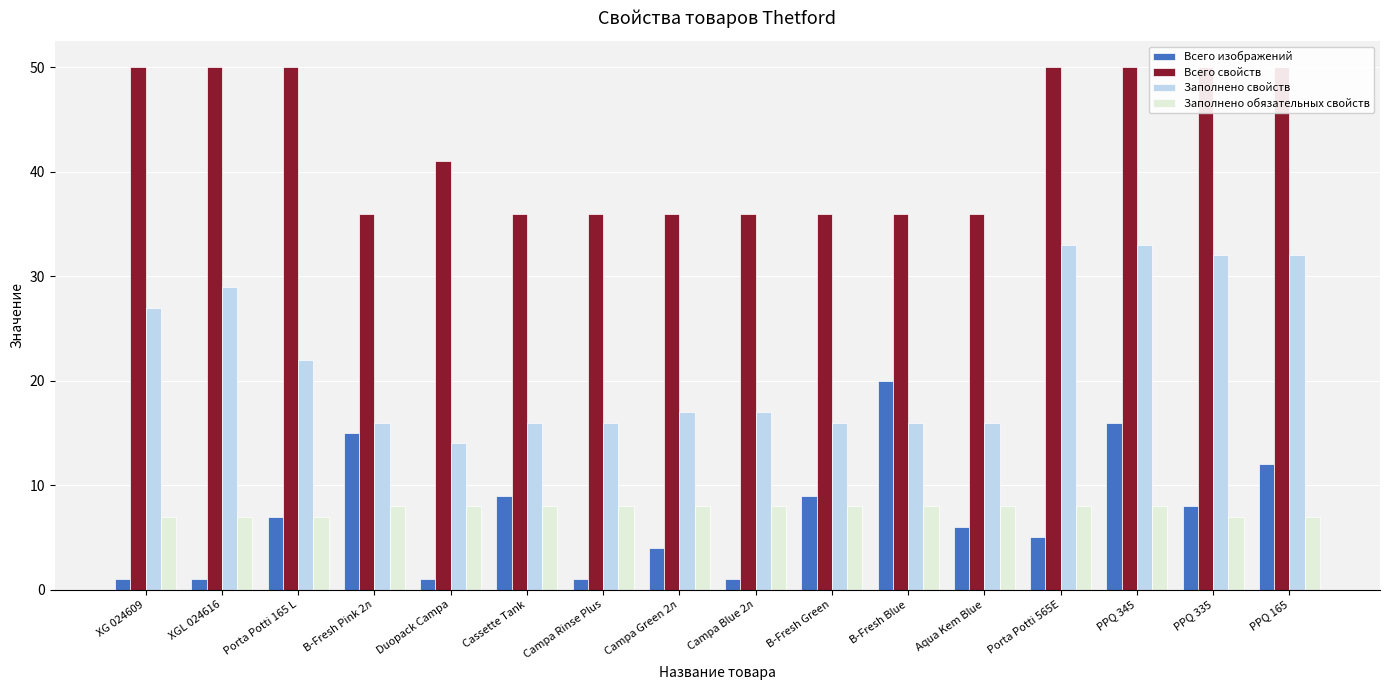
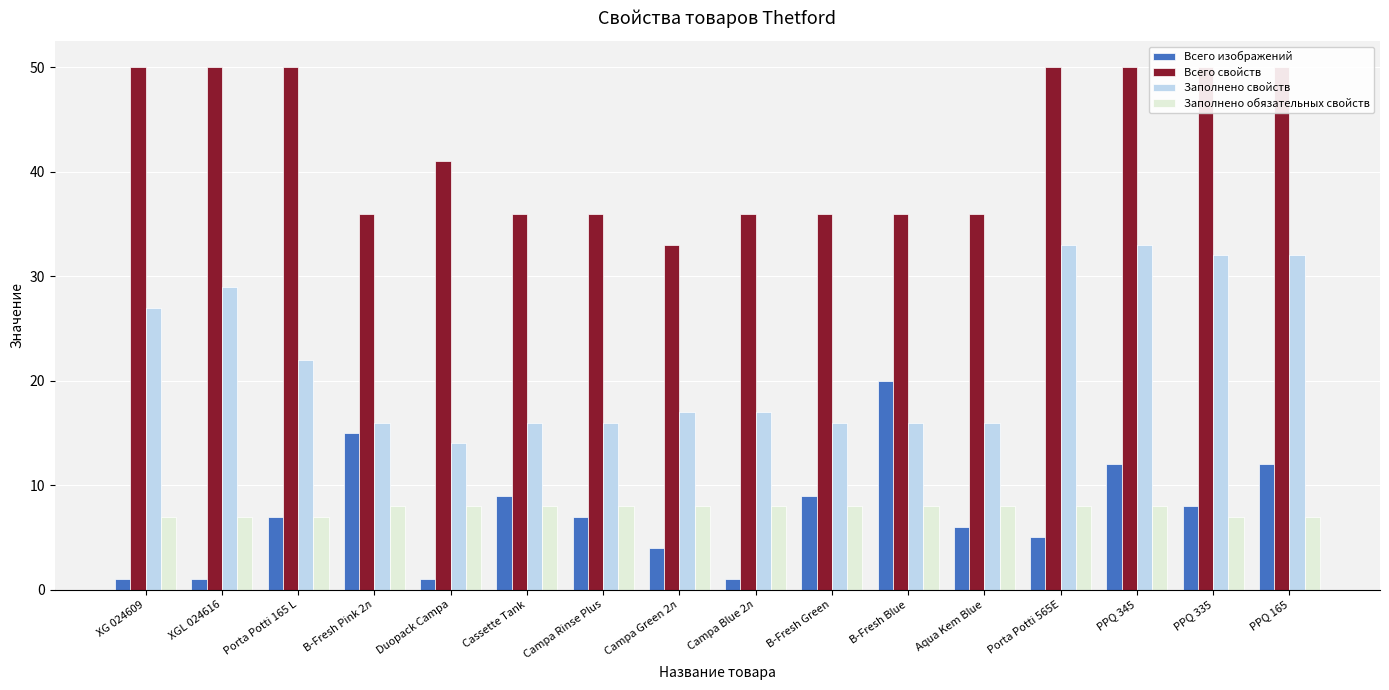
Всего изображений, Campa Rinse Plus: 1 -> 7
Всего свойств, Campa Green 2л: 36 -> 33
Всего изображений, PPQ 345: 16 -> 12
